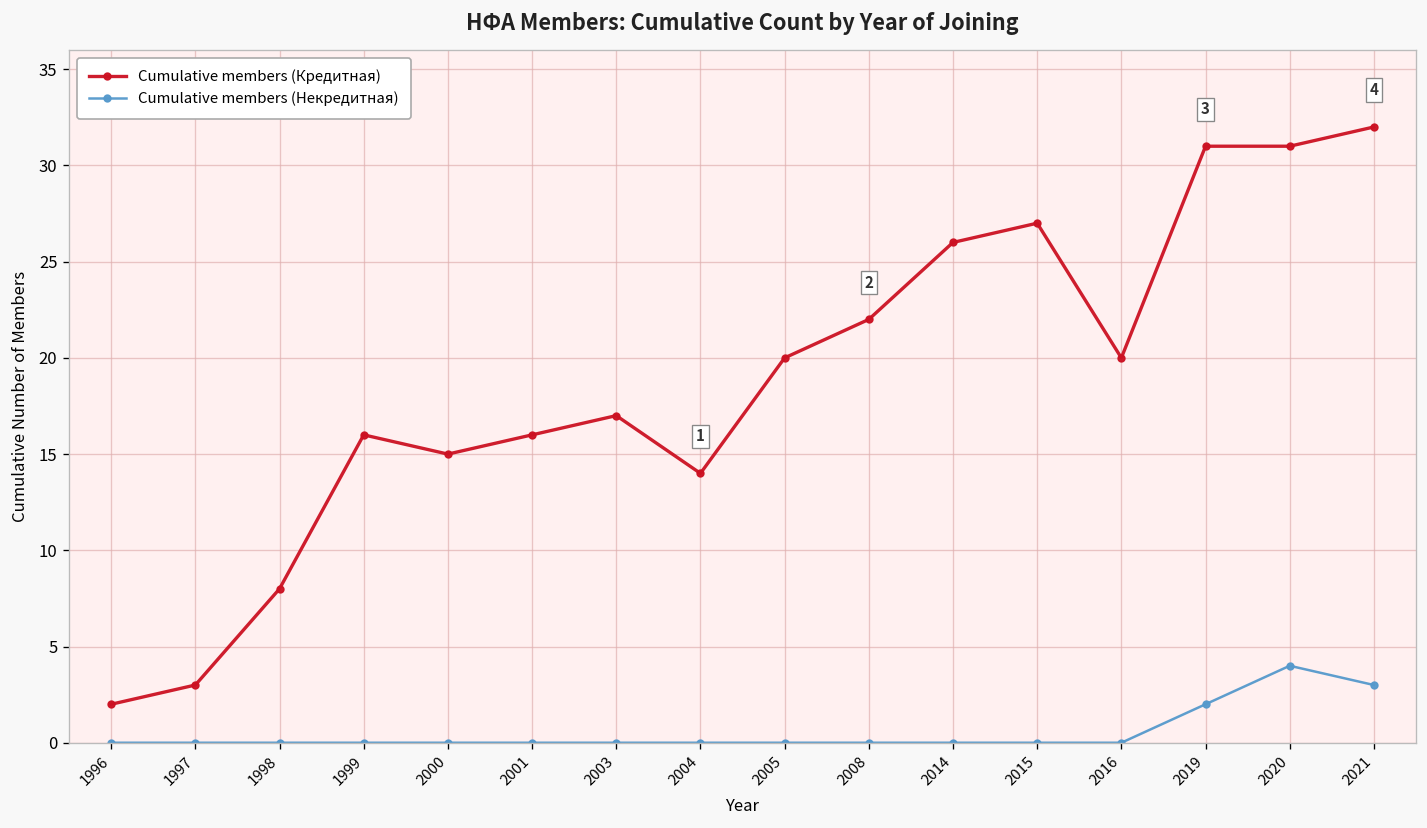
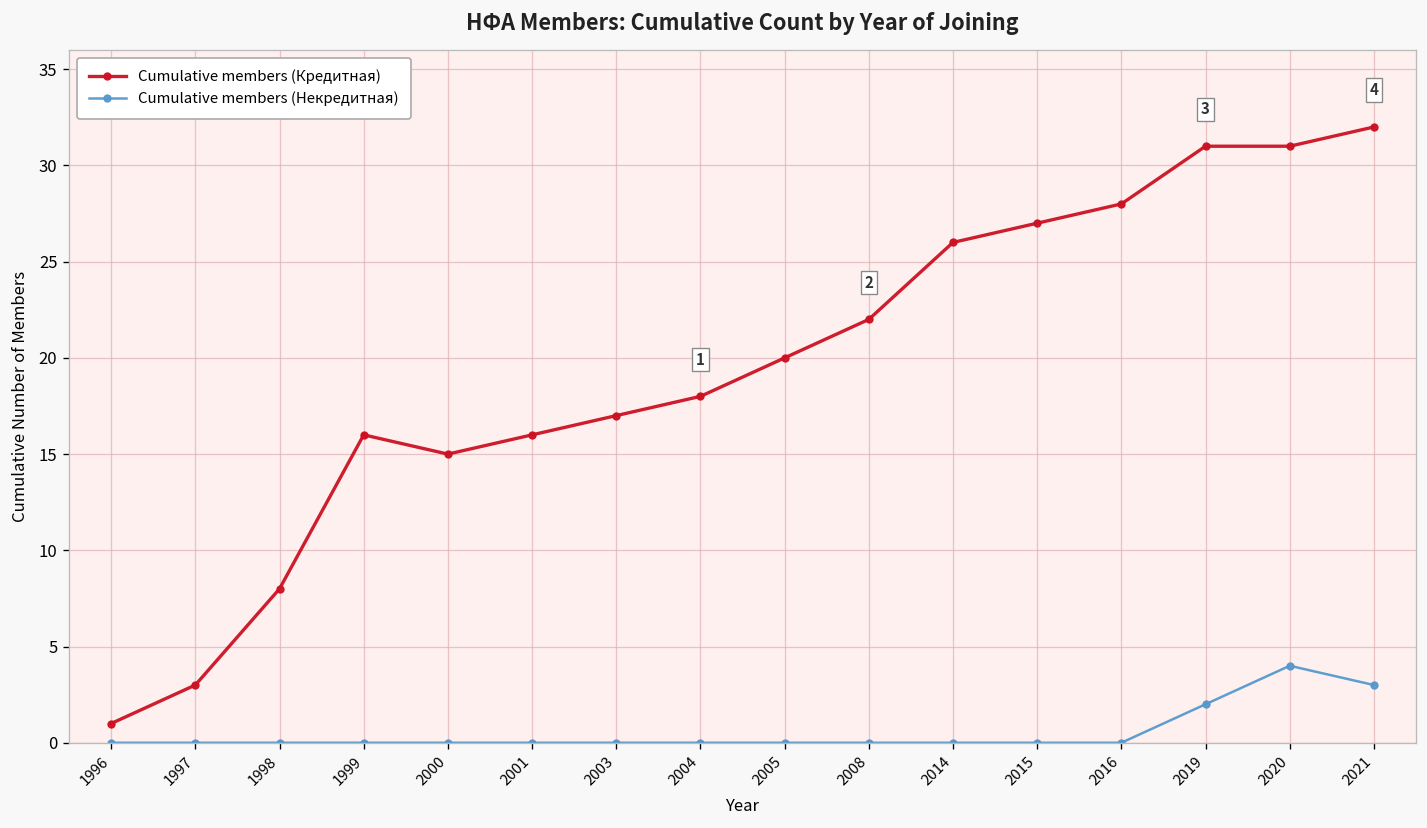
Cumulative members (Кредитная), 1996: 2 -> 1
Cumulative members (Кредитная), 2004: 14 -> 18
Cumulative members (Кредитная), 2016: 20 -> 28
